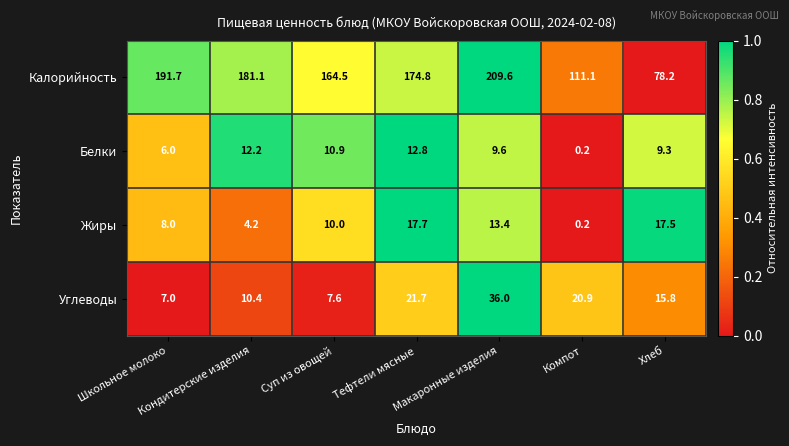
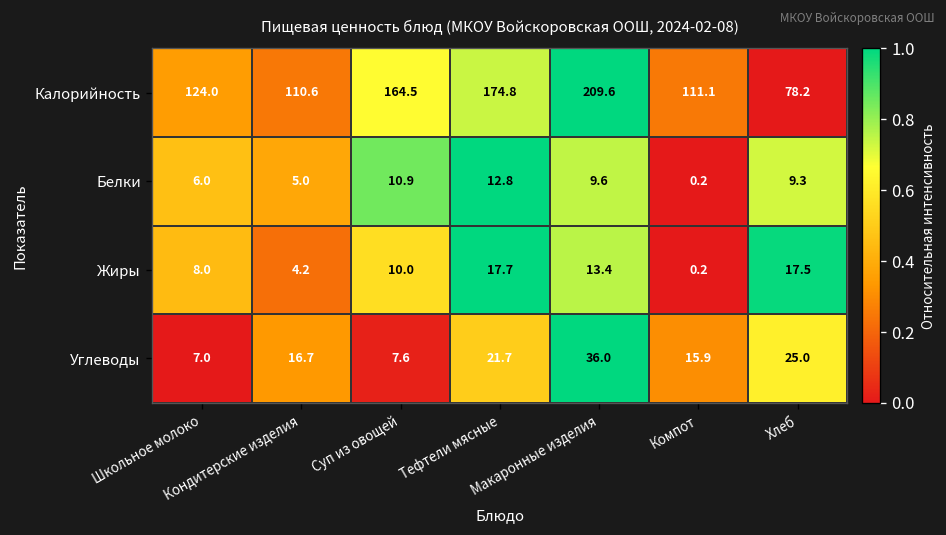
Калорийность, Школьное молоко: 191.7 -> 124.0
Калорийность, Кондитерские изделия: 181.1 -> 110.6
Белки, Кондитерские изделия: 12.2 -> 5.0
Углеводы, Кондитерские изделия: 10.4 -> 16.7
Углеводы, Компот: 20.9 -> 15.9
Углеводы, Хлеб: 15.8 -> 25.0
